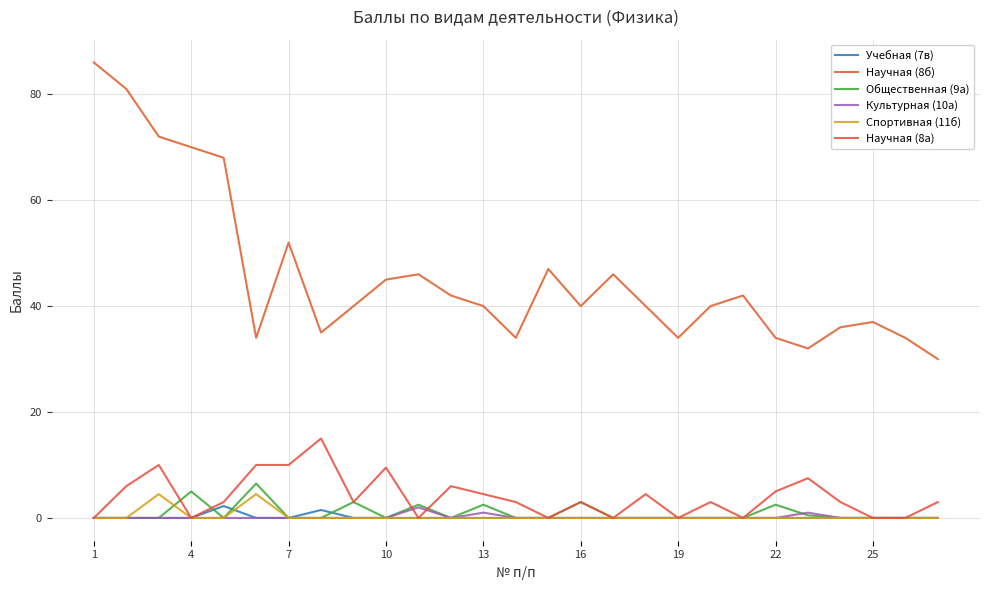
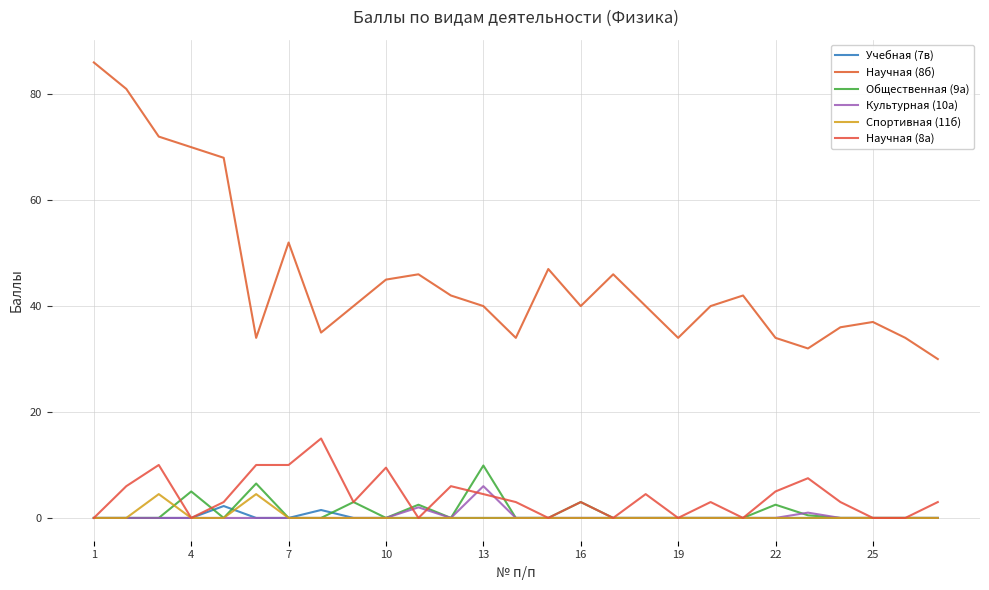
Общественная (9а), 13: 3 -> 10
Культурная (10а), 13: 1 -> 6
